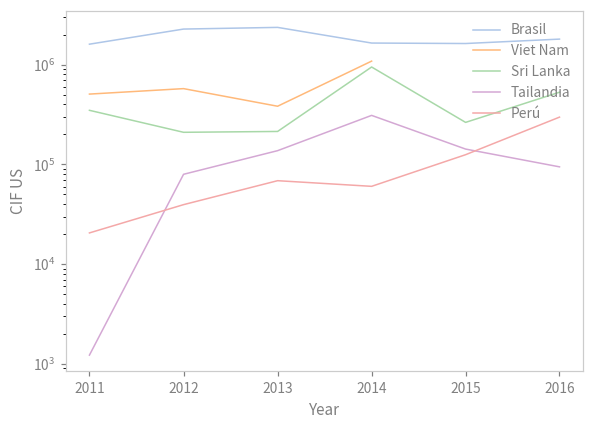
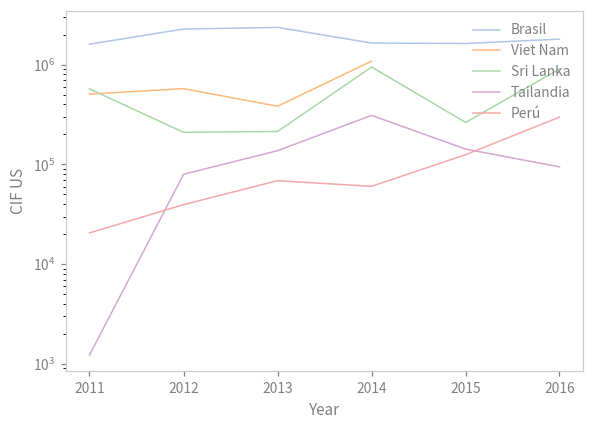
Sri Lanka, 2011: 350000 -> 600000
Sri Lanka, 2016: 500000 -> 900000
